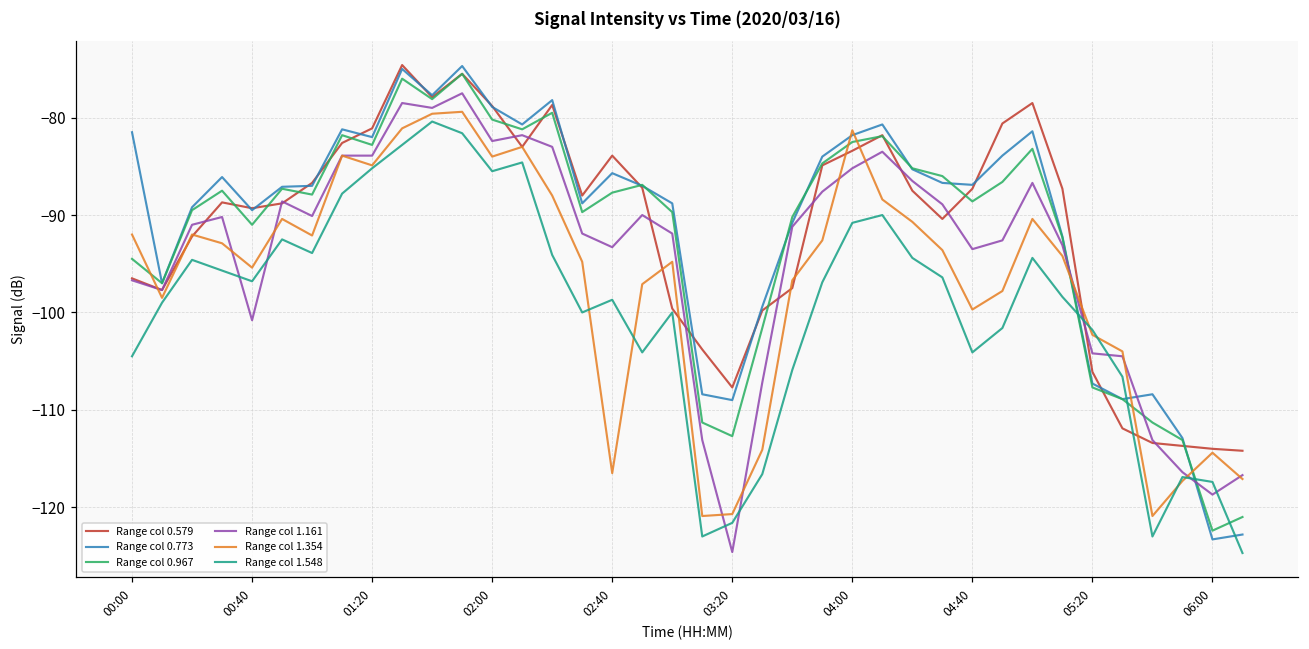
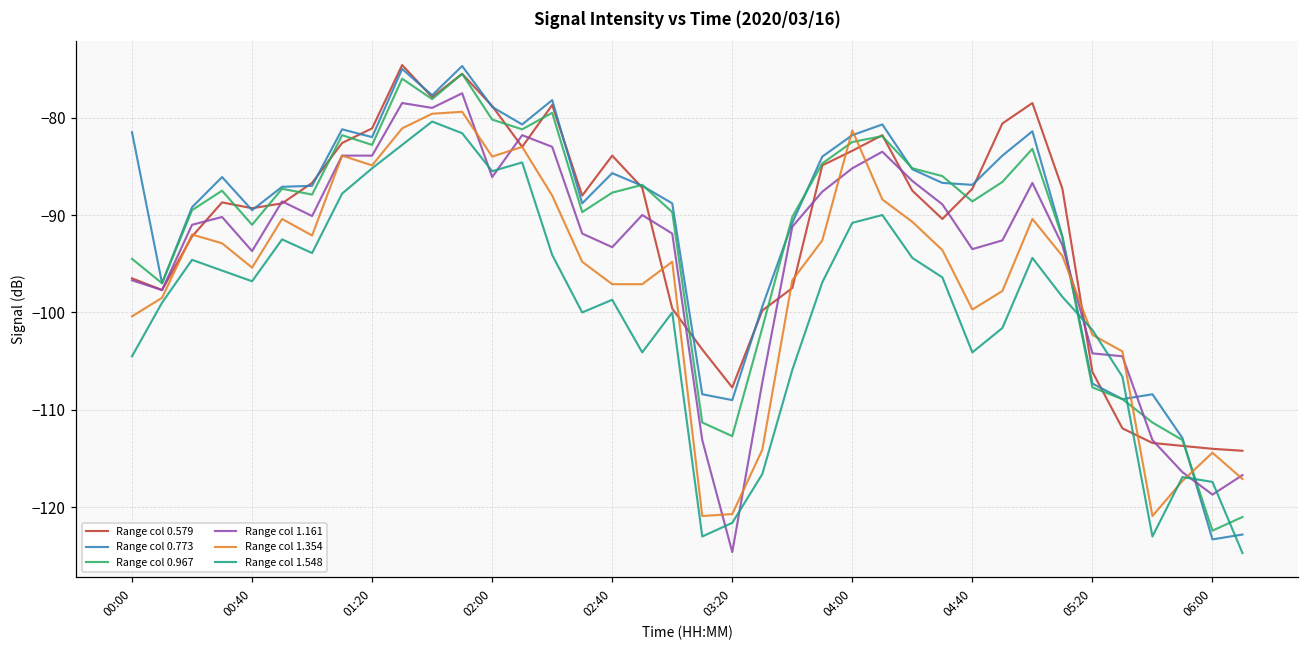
Range col 1.354, 00:00: -92 -> -100
Range col 1.161, 00:40: -101 -> -94
Range col 1.161, 02:00: -82 -> -86
Range col 1.354, 02:40: -117 -> -97
